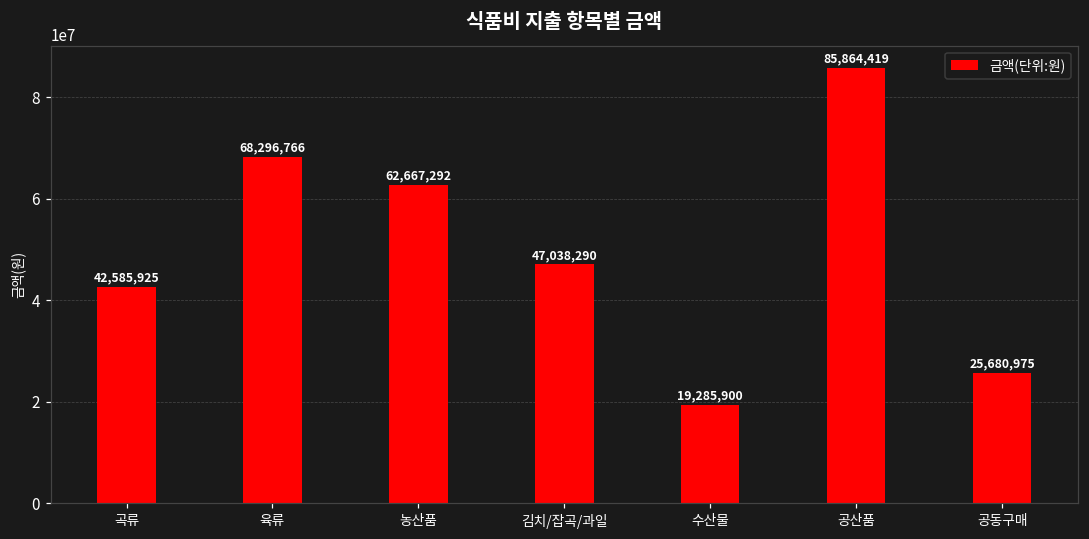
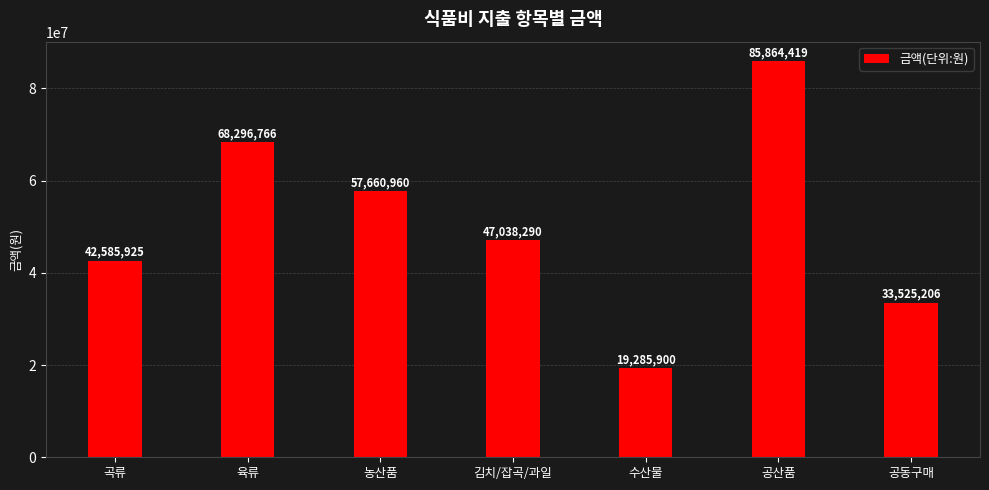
농산품: 62,667,292 -> 57,660,960
공동구매: 25,680,975 -> 33,525,206
